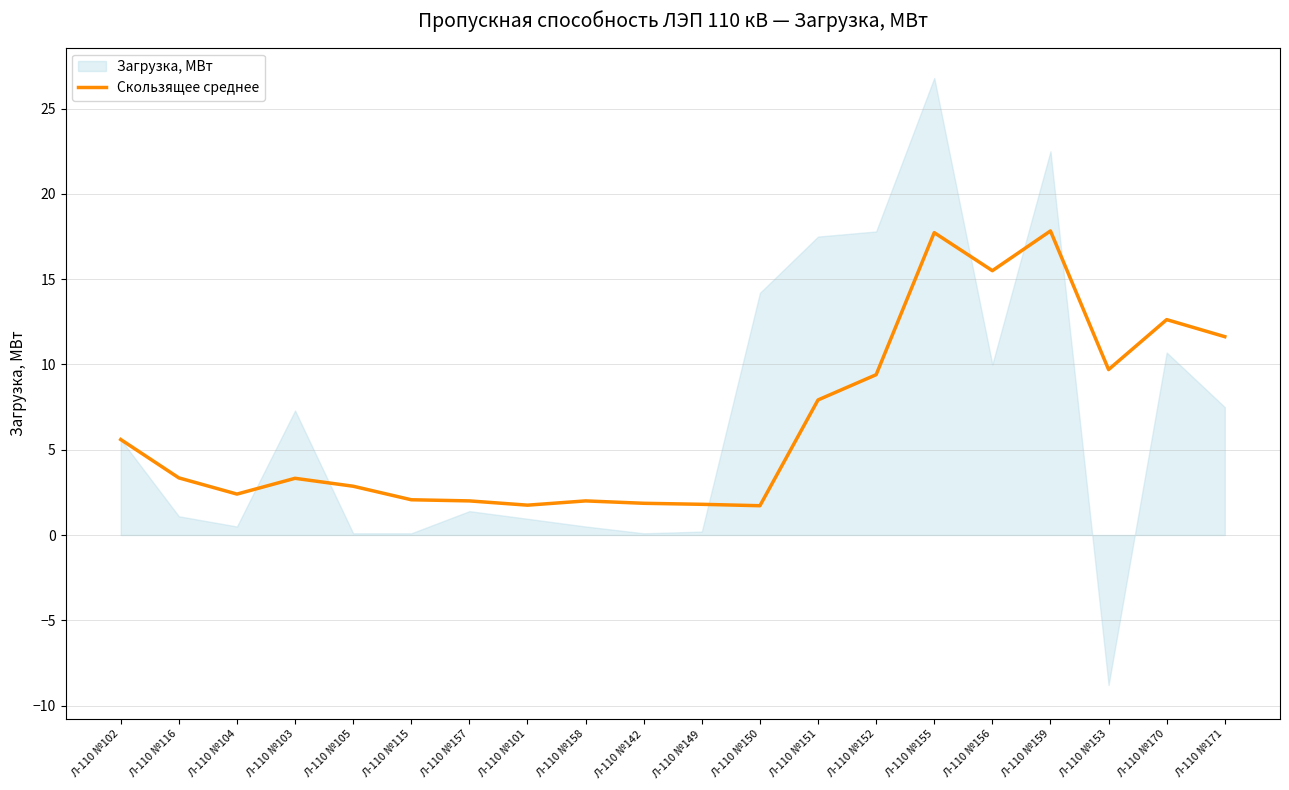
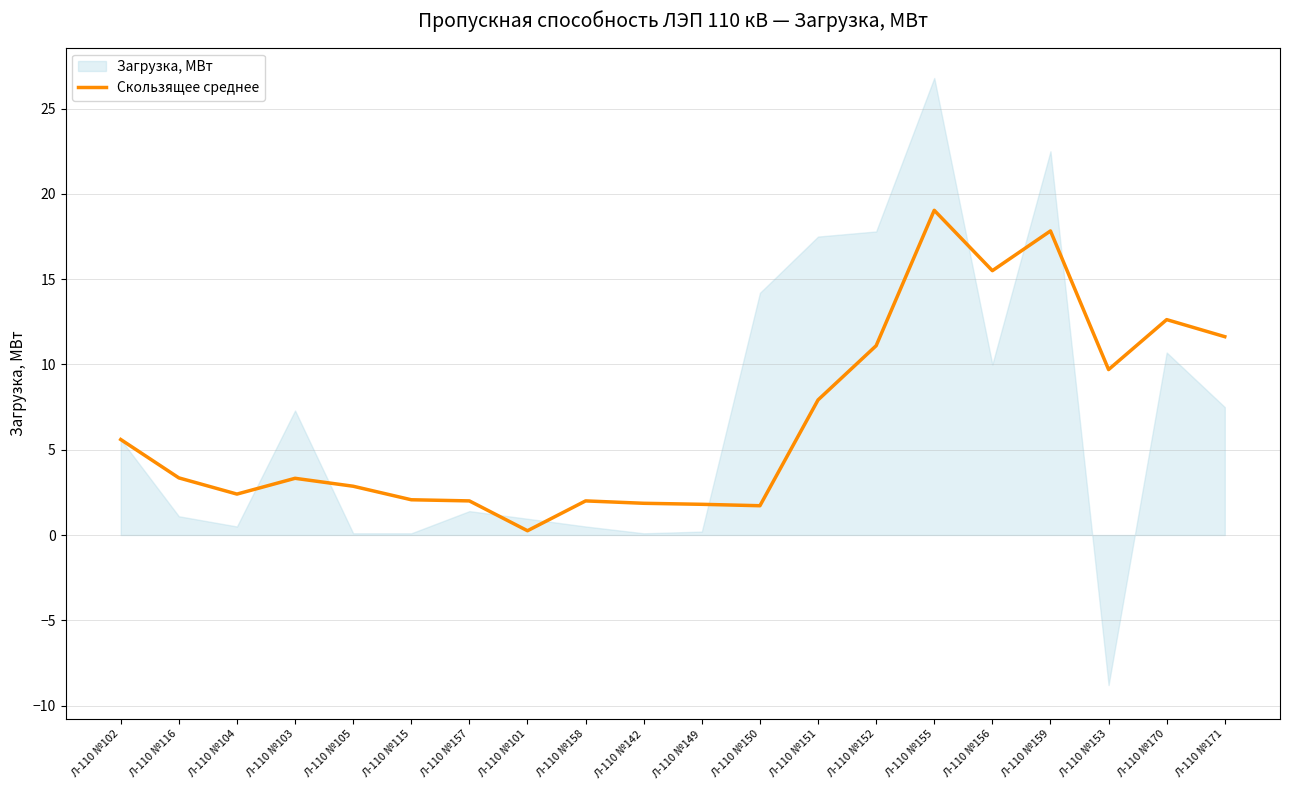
Скользящее среднее, Л-110 №101: 1.8 -> 0.3
Скользящее среднее, Л-110 №152: 9.4 -> 11.1
Скользящее среднее, Л-110 №155: 17.7 -> 19.0
